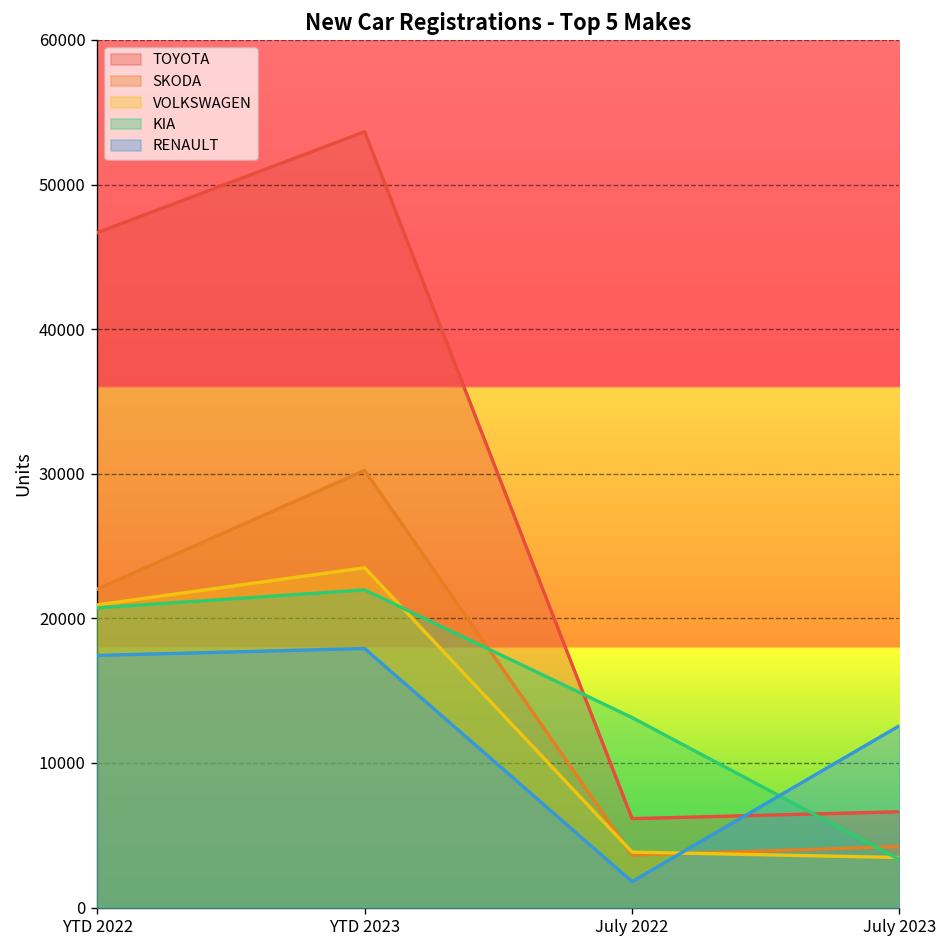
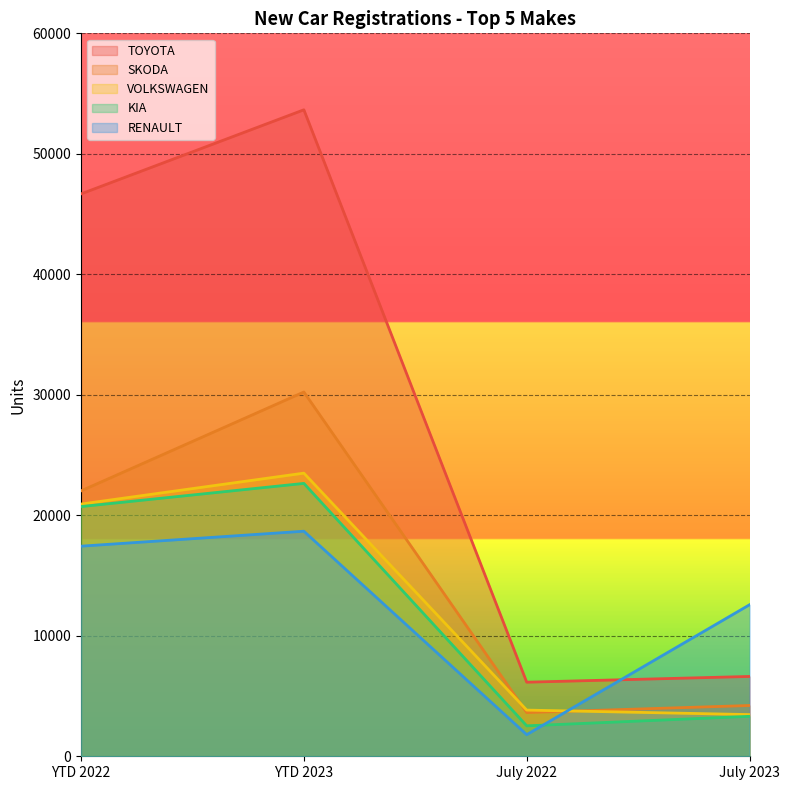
KIA, YTD 2023: 22000 -> 22600
RENAULT, YTD 2023: 17900 -> 18700
KIA, July 2022: 13100 -> 2500
